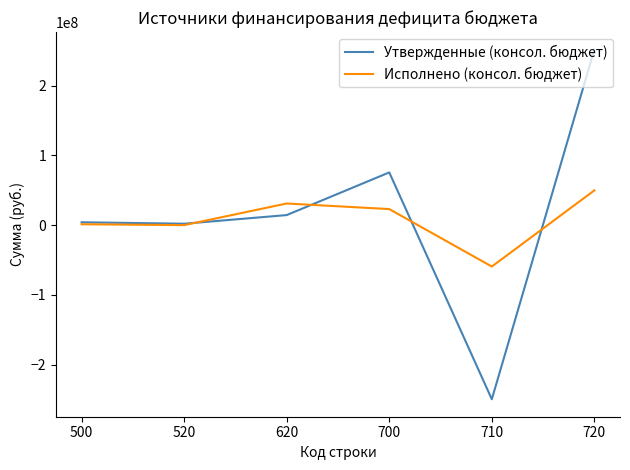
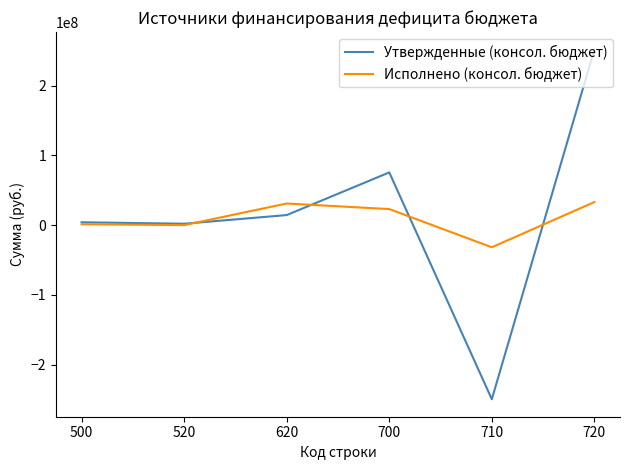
Исполнено (консол. бюджет), 710: -60000000 -> -30000000
Исполнено (консол. бюджет), 720: 50000000 -> 30000000
